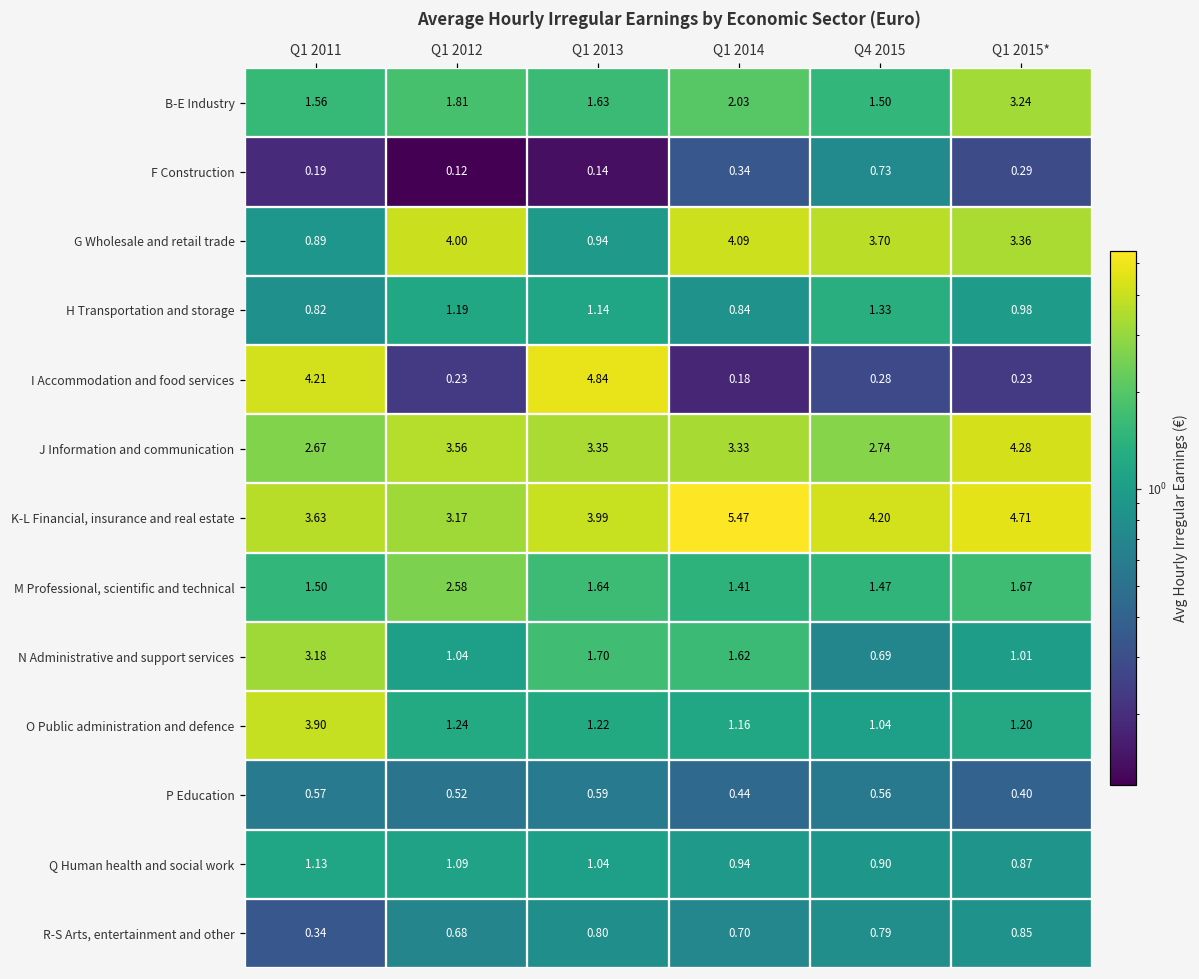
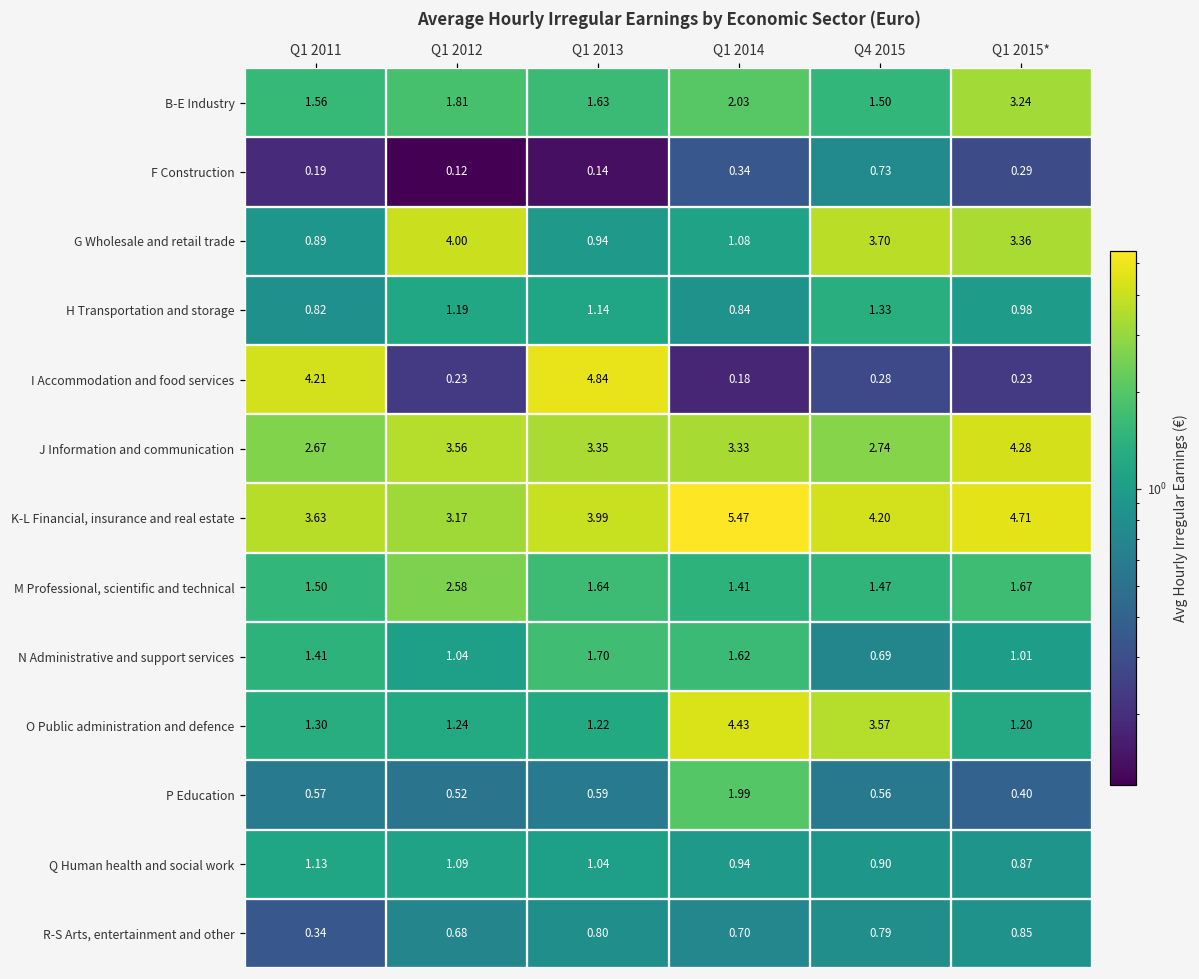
G Wholesale and retail trade, Q1 2014: 4.09 -> 1.08
N Administrative and support services, Q1 2011: 3.18 -> 1.41
O Public administration and defence, Q1 2011: 3.90 -> 1.30
O Public administration and defence, Q1 2014: 1.16 -> 4.43
O Public administration and defence, Q4 2015: 1.04 -> 3.57
P Education, Q1 2014: 0.44 -> 1.99
